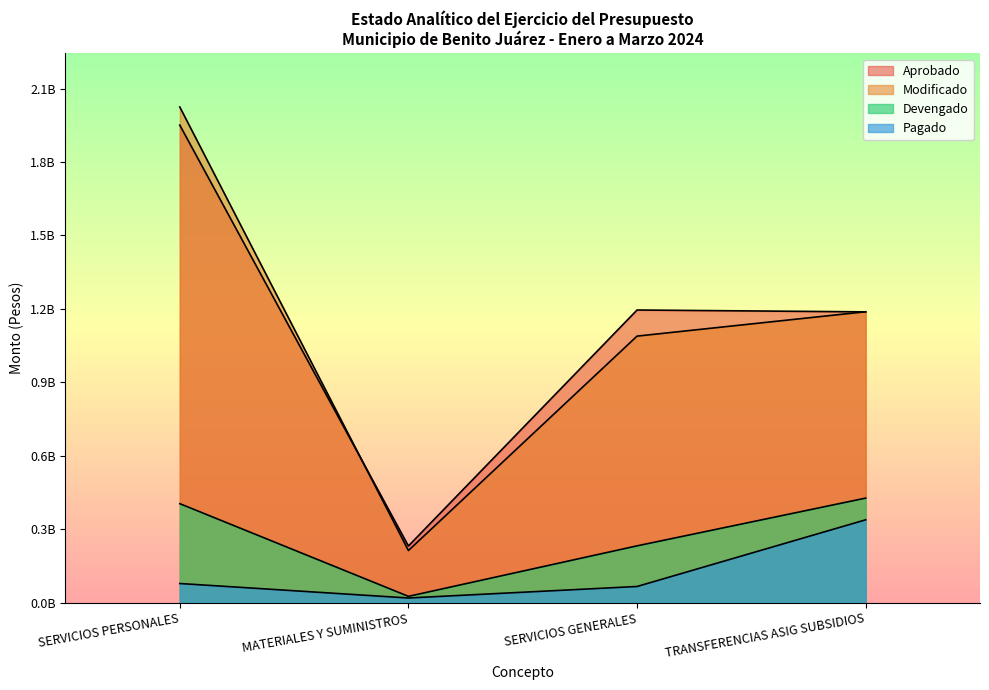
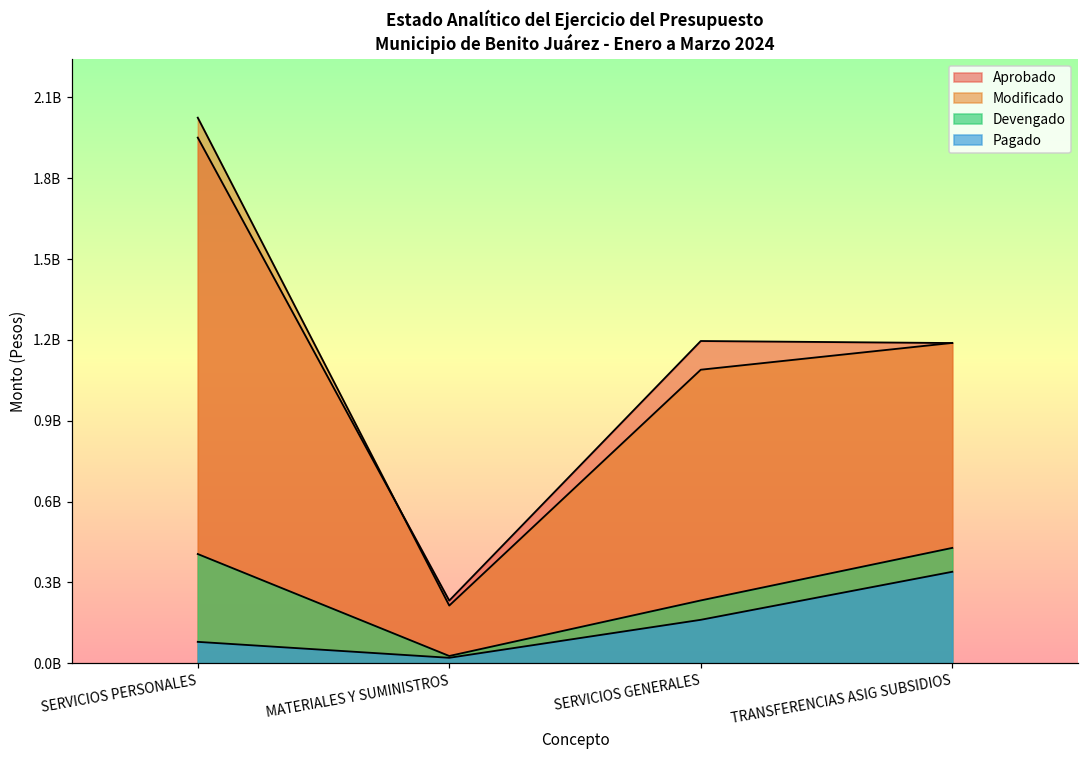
Pagado, SERVICIOS GENERALES: 70000000 -> 160000000
